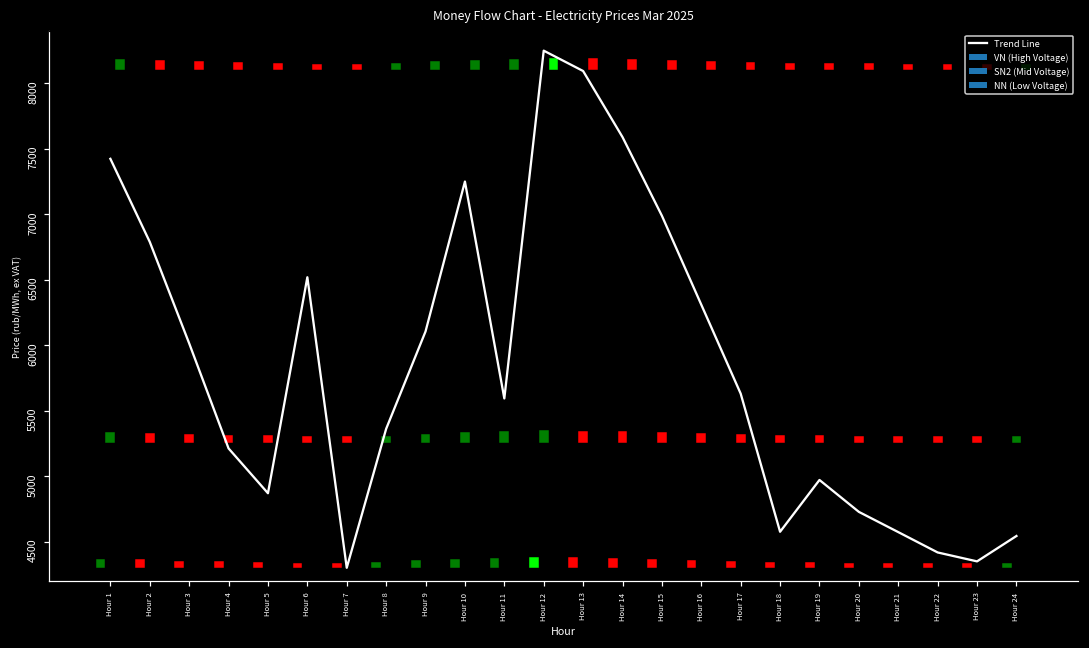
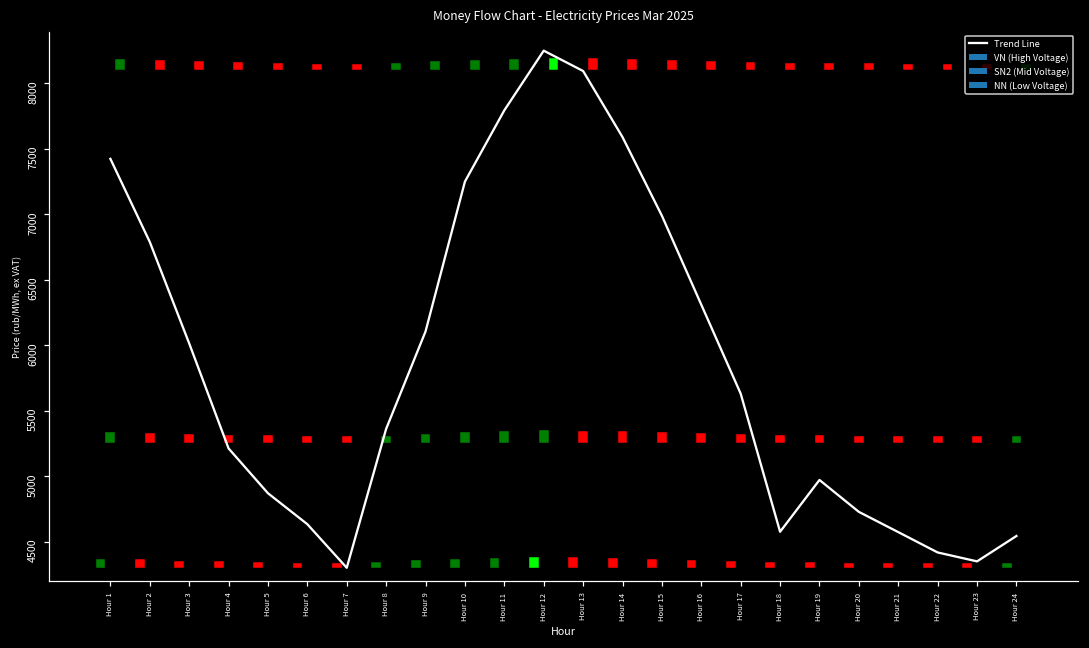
Trend Line, Hour 6: 6520 -> 4630
Trend Line, Hour 11: 5590 -> 7790
